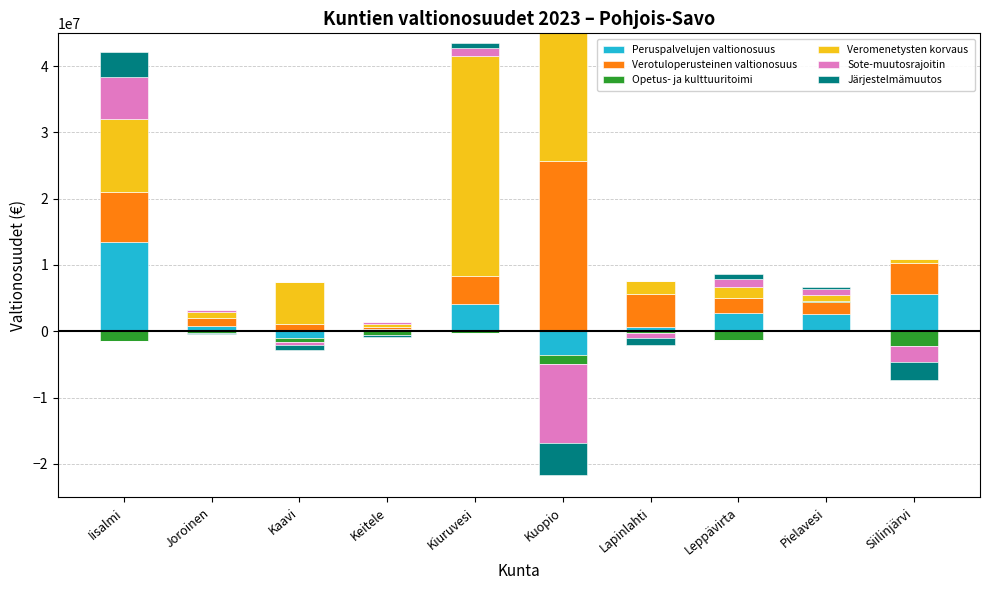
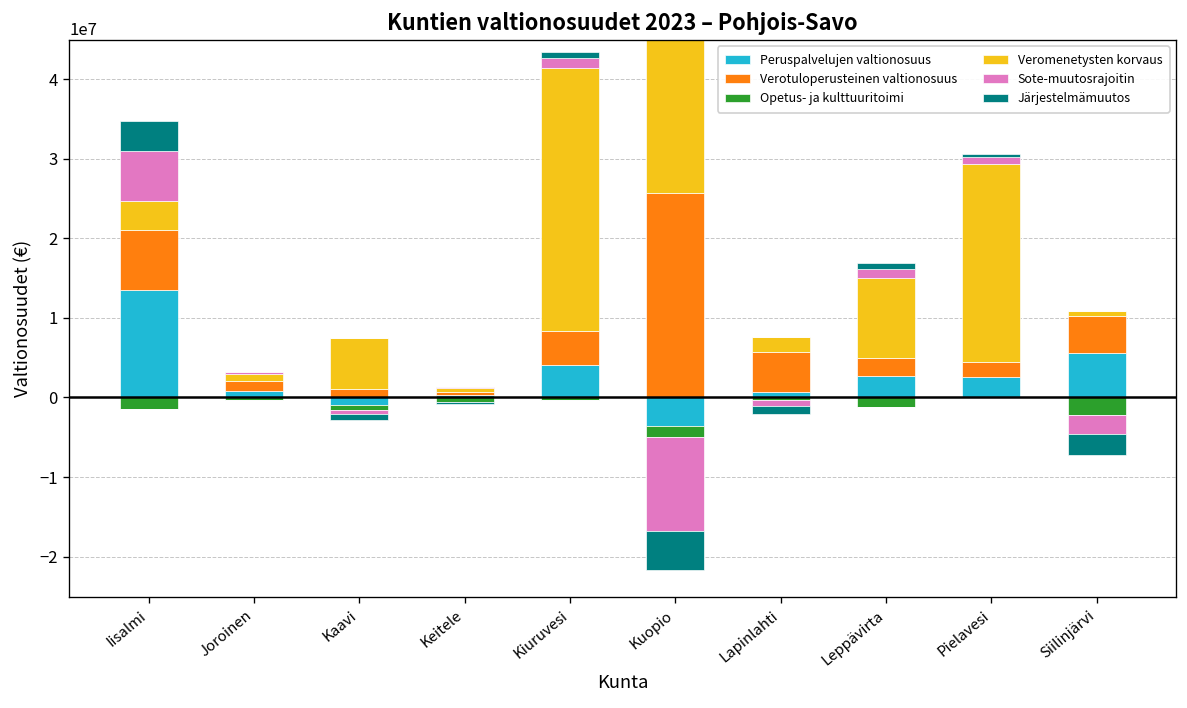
Veromenetysten korvaus, Iisalmi: 11000000 -> 4000000
Veromenetysten korvaus, Leppävirta: 2000000 -> 10000000
Veromenetysten korvaus, Pielavesi: 1000000 -> 25000000
